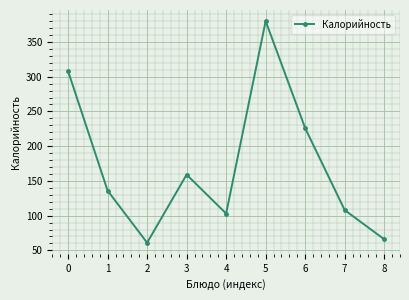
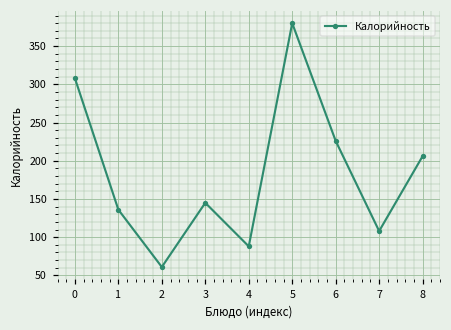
3: 160 -> 150
4: 100 -> 90
8: 70 -> 210
